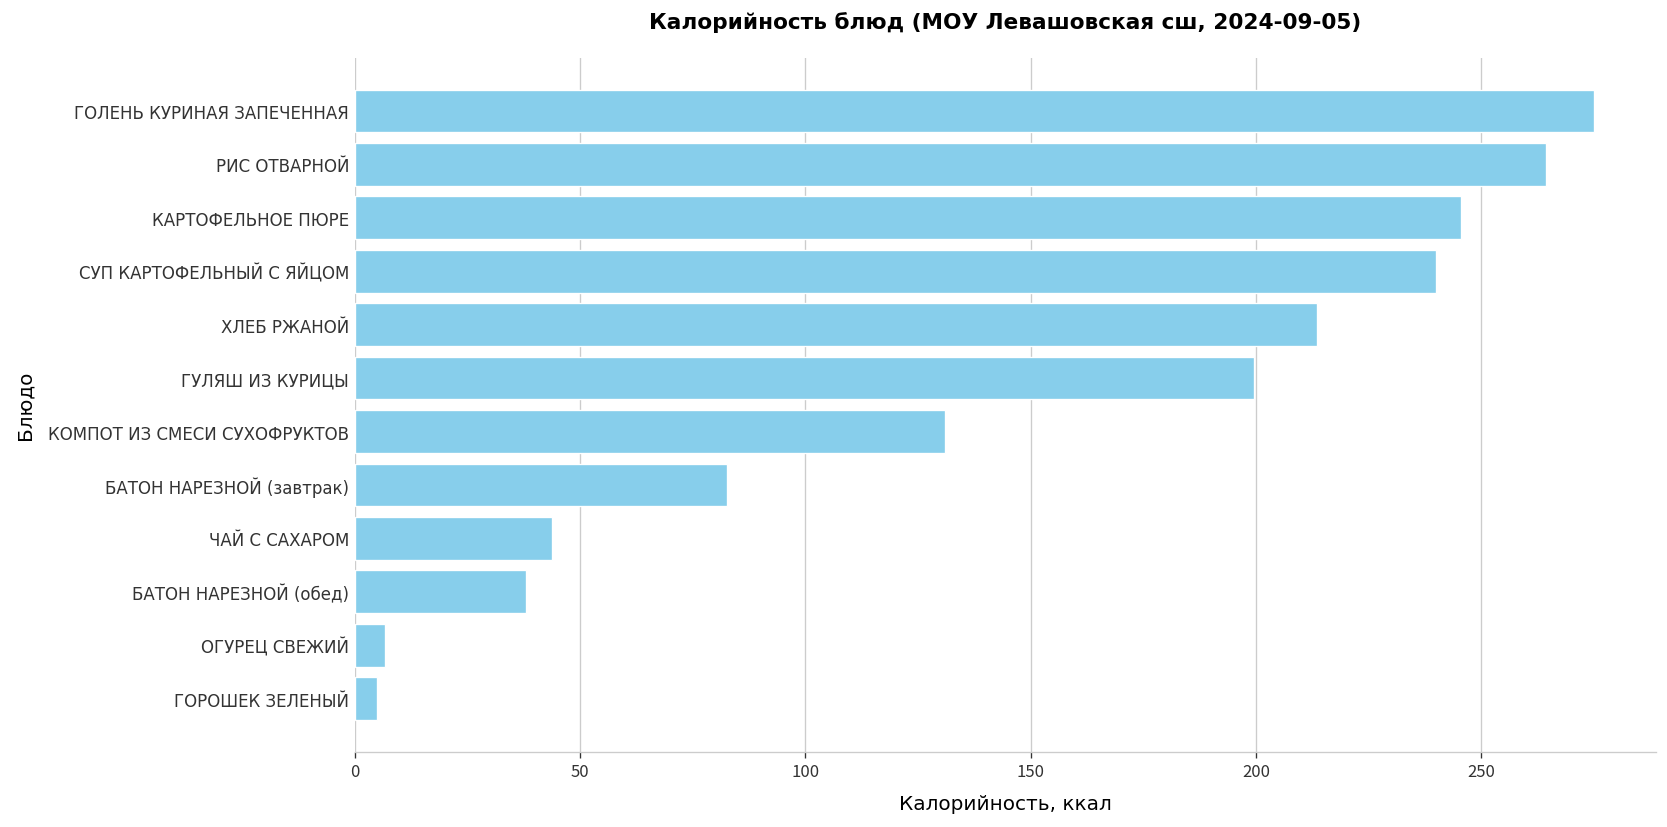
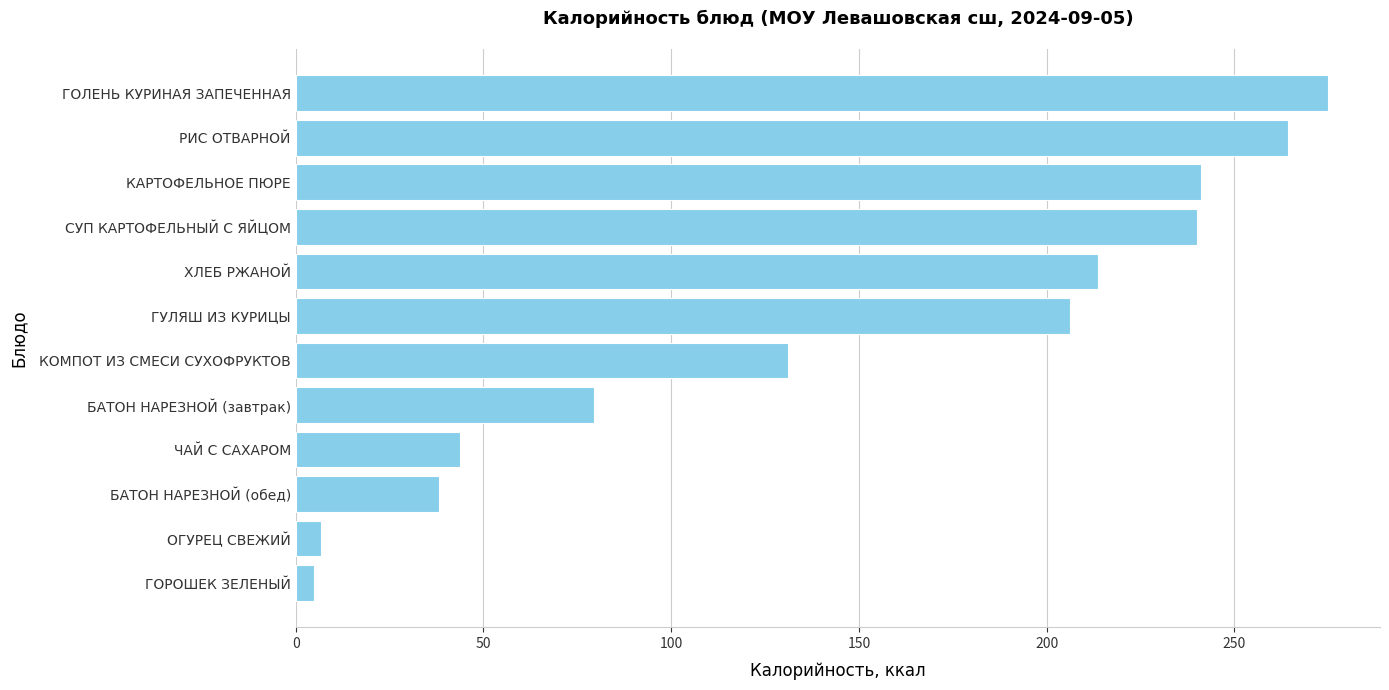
КАРТОФЕЛЬНОЕ ПЮРЕ: 246 -> 241
ГУЛЯШ ИЗ КУРИЦЫ: 200 -> 206
БАТОН НАРЕЗНОЙ (завтрак): 83 -> 79
